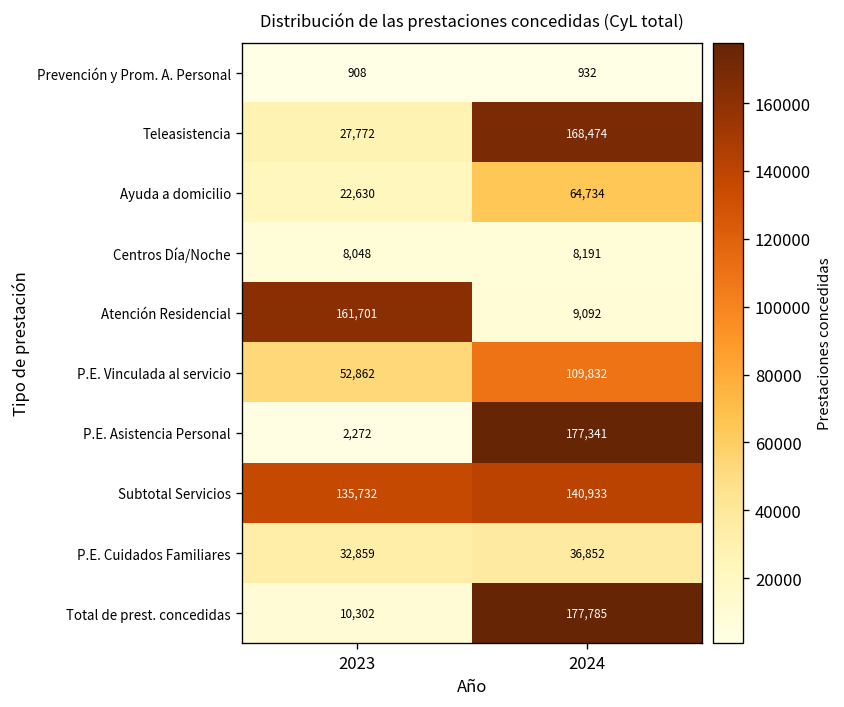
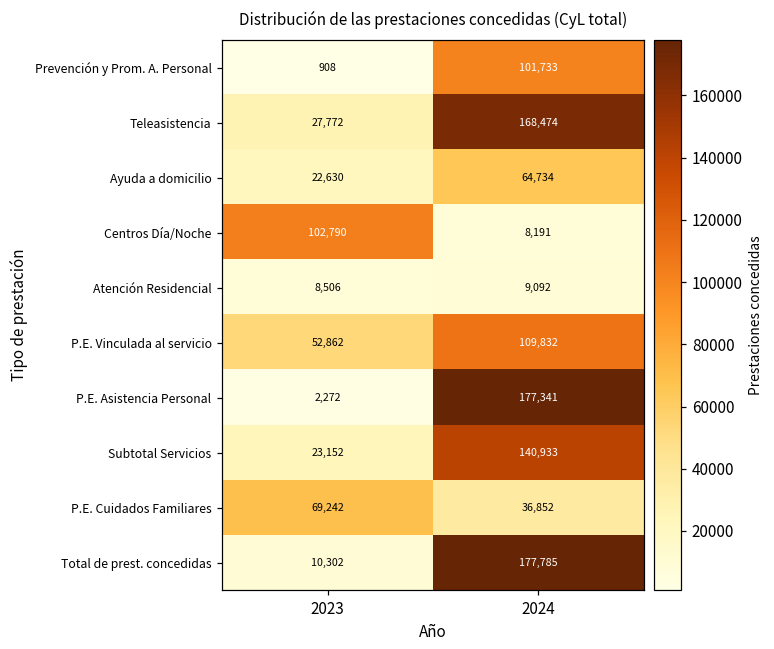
Prevención y Prom. A. Personal, 2024: 932 -> 101,733
Centros Día/Noche, 2023: 8,048 -> 102,790
Atención Residencial, 2023: 161,701 -> 8,506
Subtotal Servicios, 2023: 135,732 -> 23,152
P.E. Cuidados Familiares, 2023: 32,859 -> 69,242
